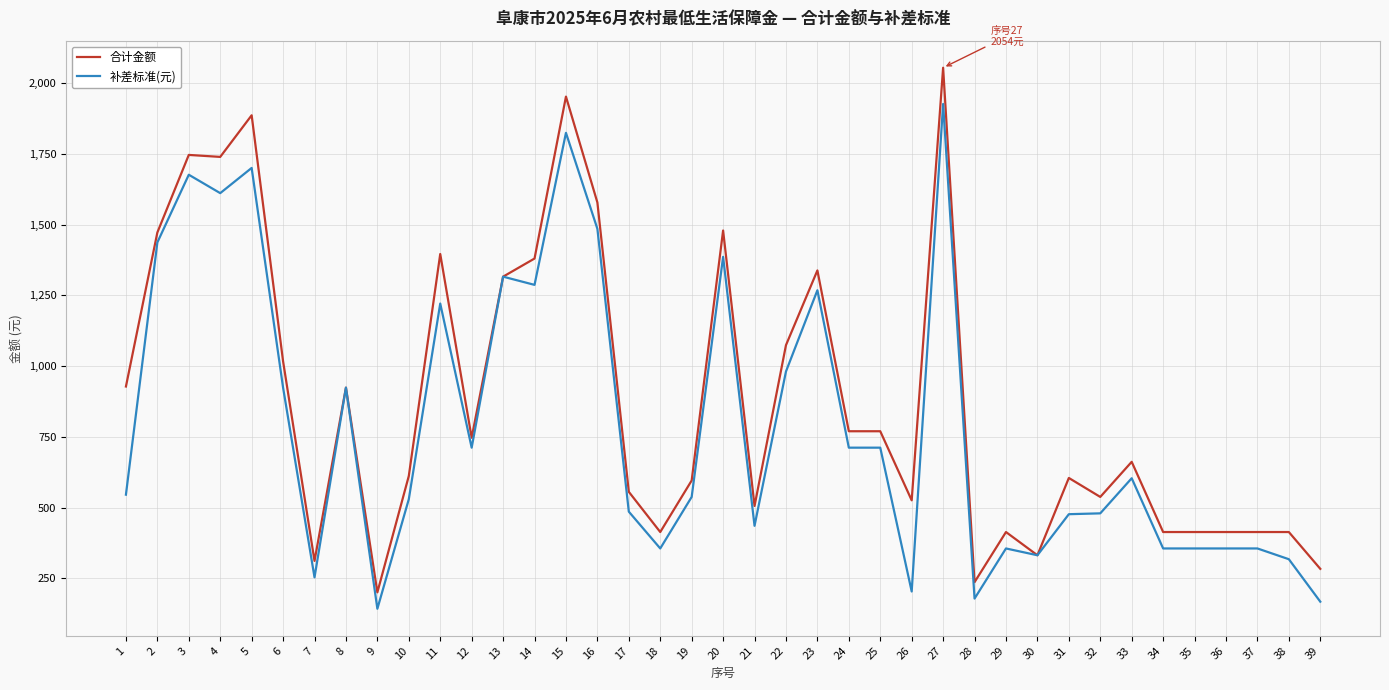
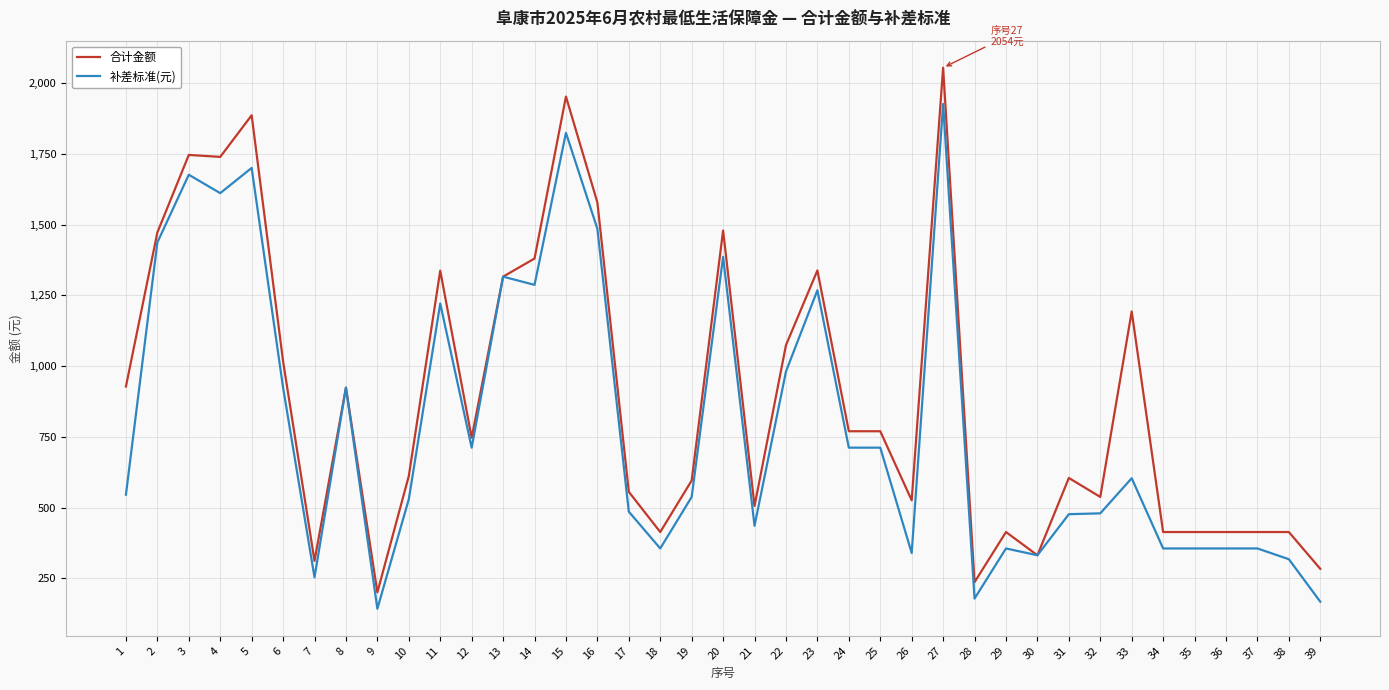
合计金额, 11: 1,400 -> 1,340
补差标准(元), 26: 200 -> 340
合计金额, 33: 660 -> 1,190
